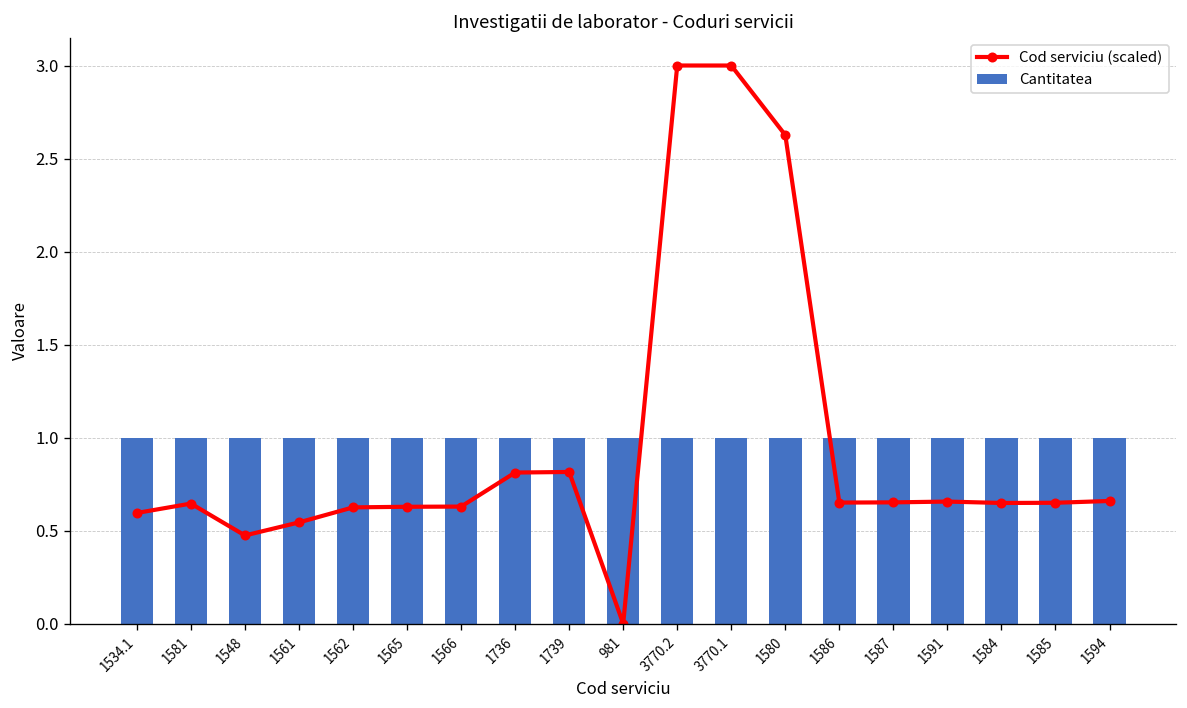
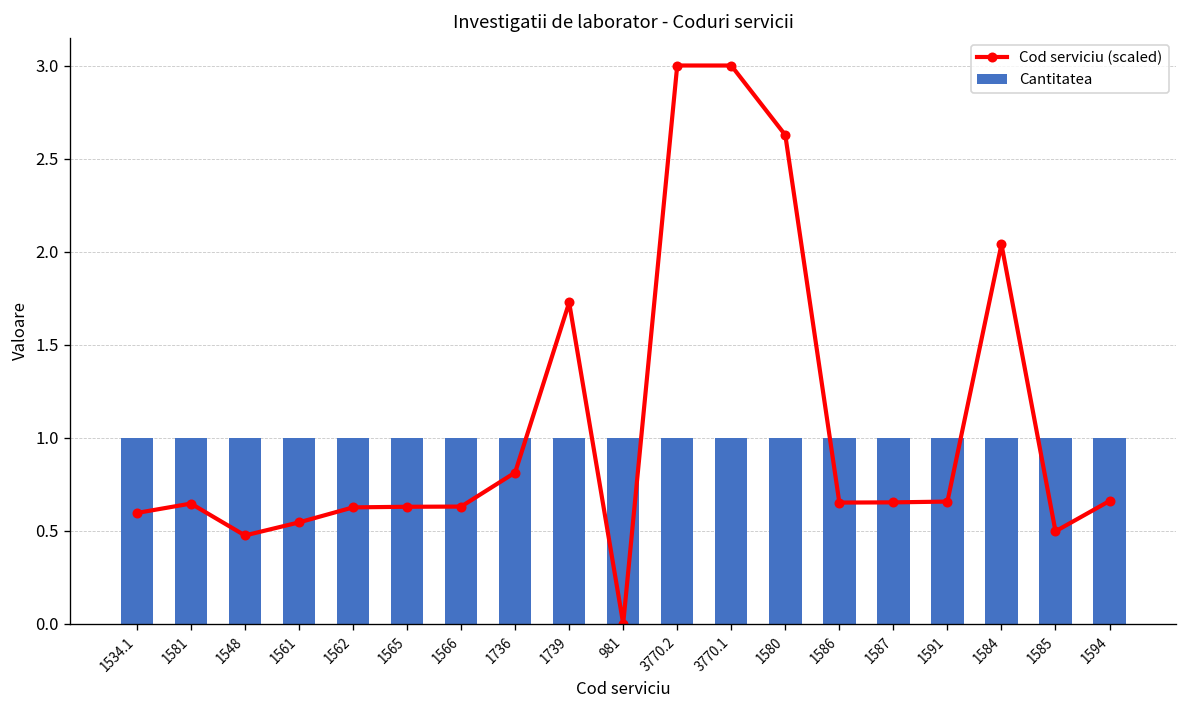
Cod serviciu (scaled), 1739: 0.82 -> 1.73
Cod serviciu (scaled), 1584: 0.65 -> 2.04
Cod serviciu (scaled), 1585: 0.65 -> 0.50
